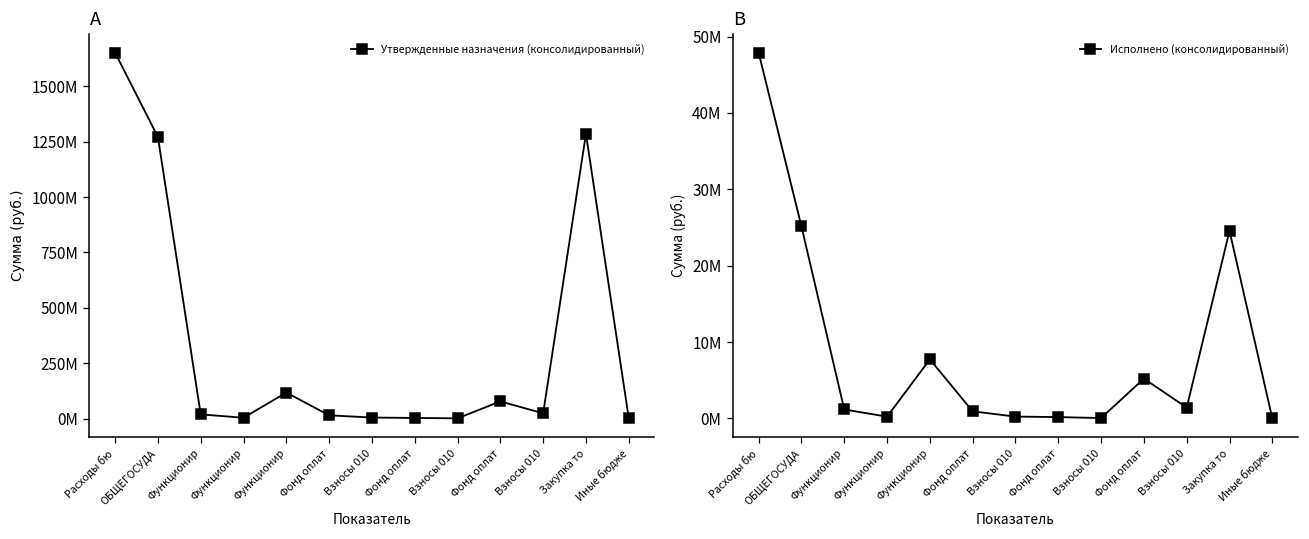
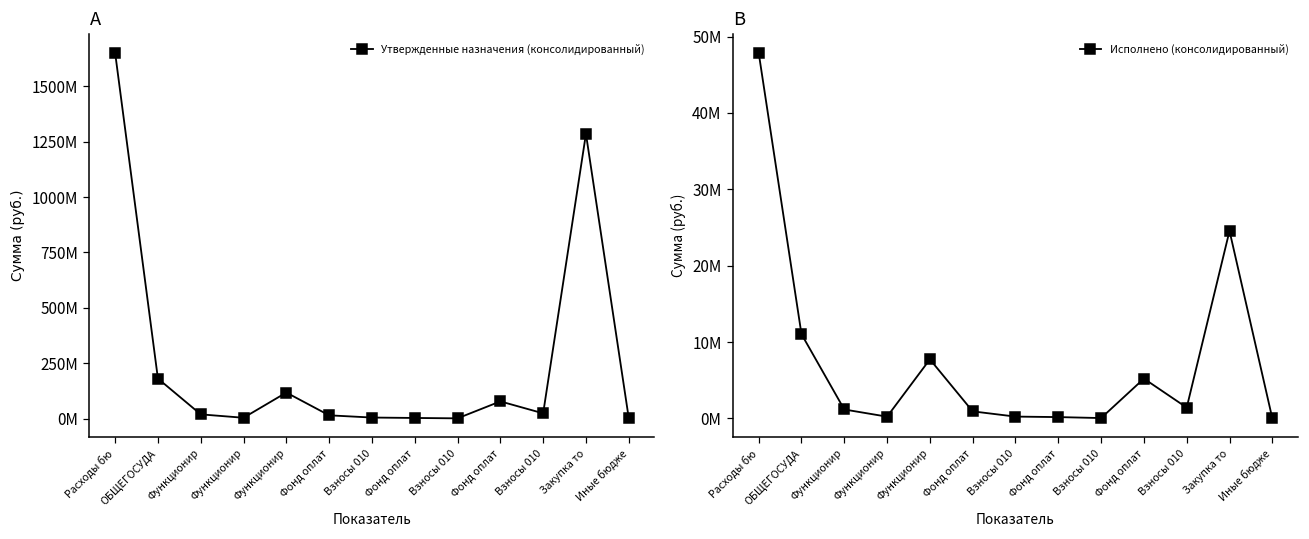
A, ОБЩЕГОСУДА: 1270000000 -> 180000000
B, ОБЩЕГОСУДА: 25000000 -> 11000000
